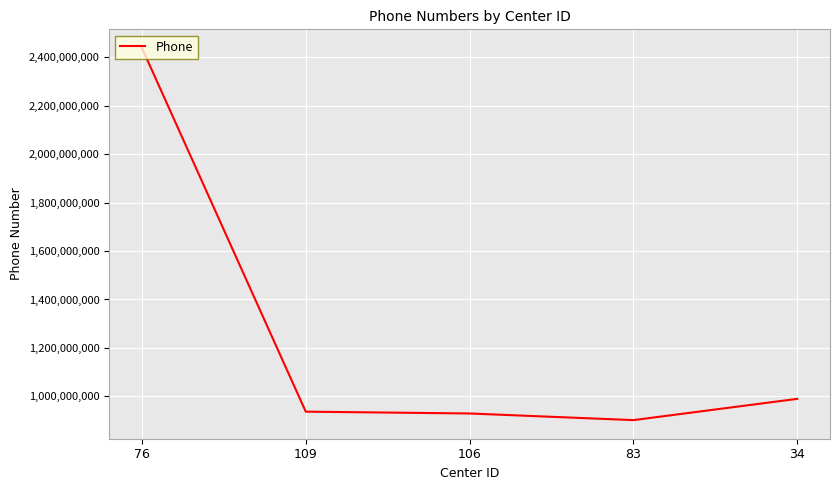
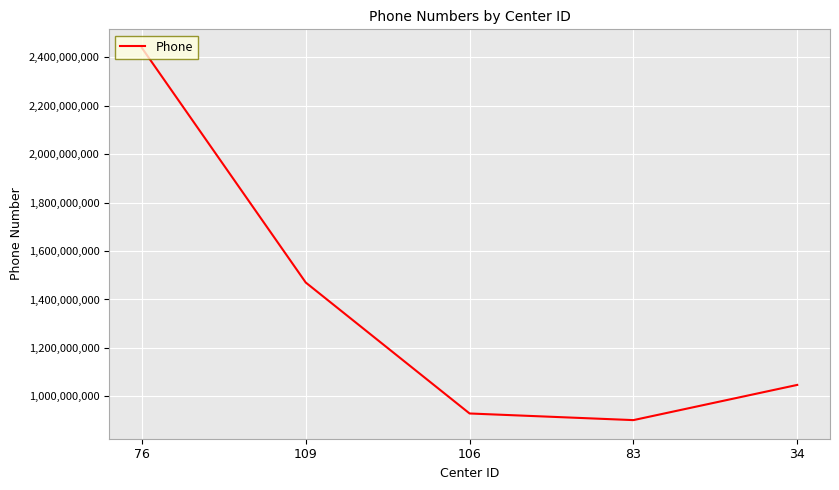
109: 940,000,000 -> 1,470,000,000
34: 990,000,000 -> 1,050,000,000
